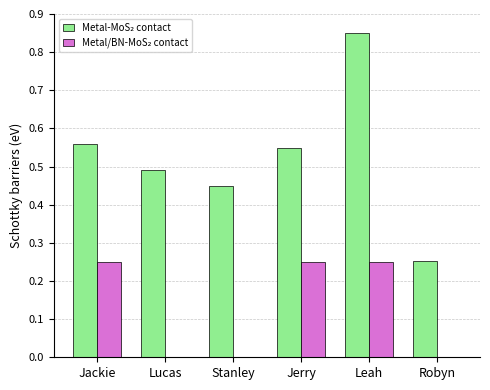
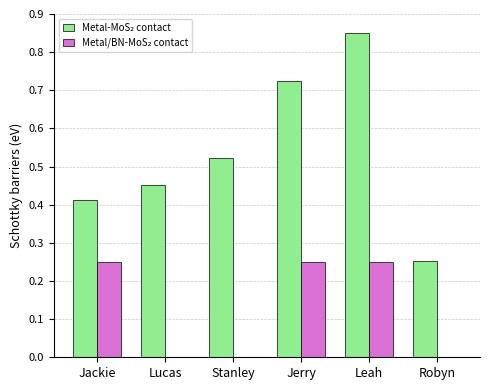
Metal-MoS₂ contact, Jackie: 0.56 -> 0.41
Metal-MoS₂ contact, Lucas: 0.49 -> 0.45
Metal-MoS₂ contact, Stanley: 0.45 -> 0.52
Metal-MoS₂ contact, Jerry: 0.55 -> 0.72
